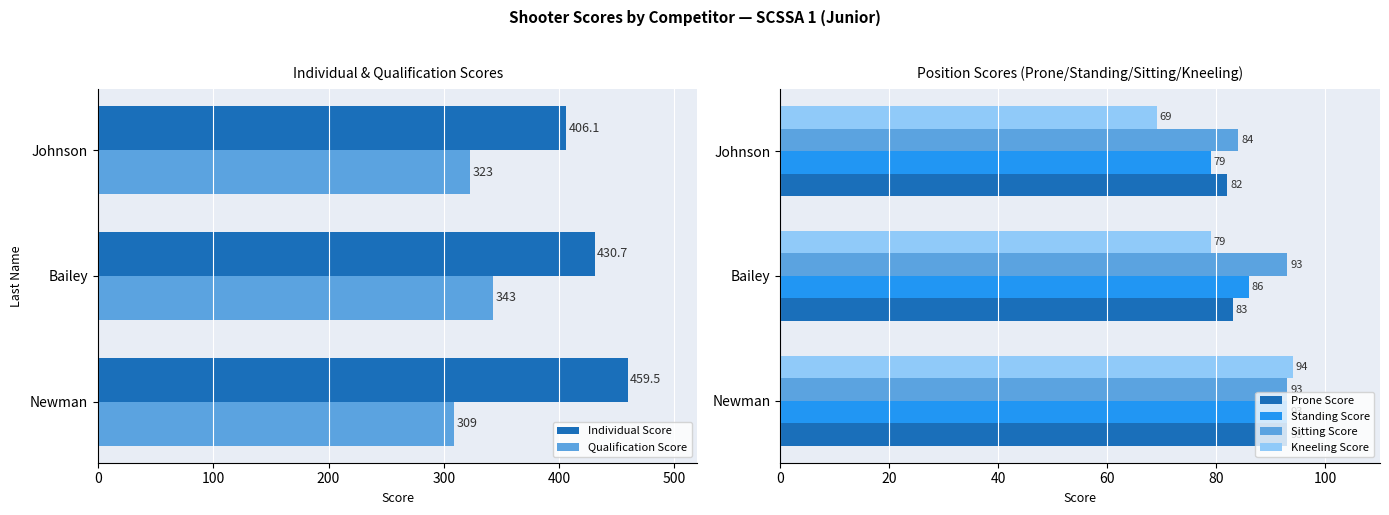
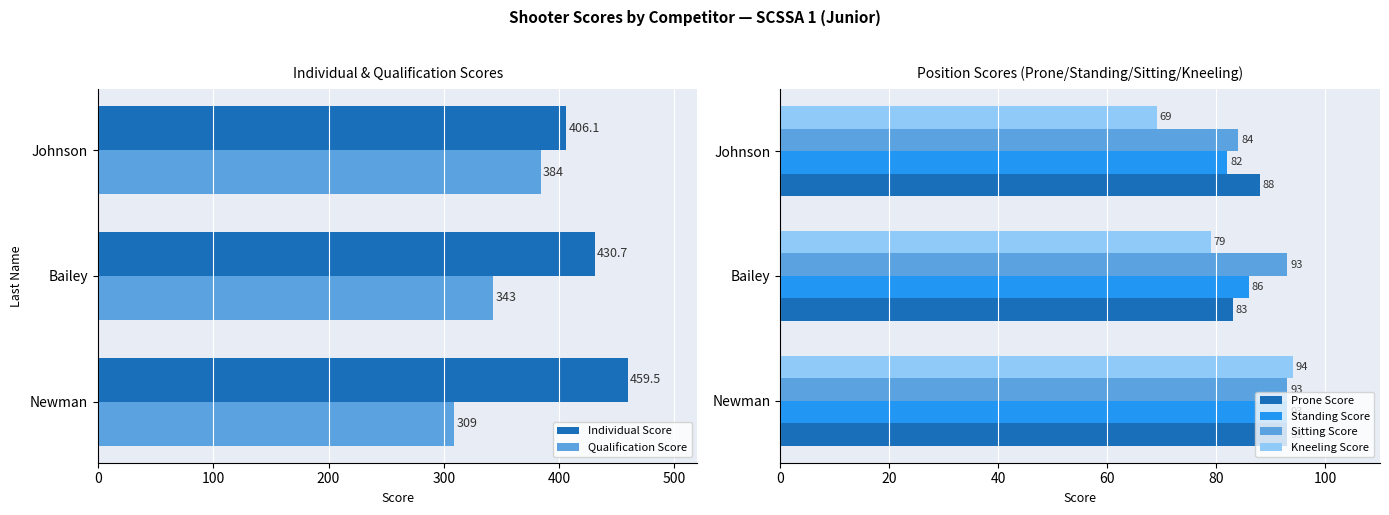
Individual & Qualification Scores, Qualification Score, Johnson: 323 -> 384
Position Scores (Prone/Standing/Sitting/Kneeling), Standing Score, Johnson: 79 -> 82
Position Scores (Prone/Standing/Sitting/Kneeling), Prone Score, Johnson: 82 -> 88
